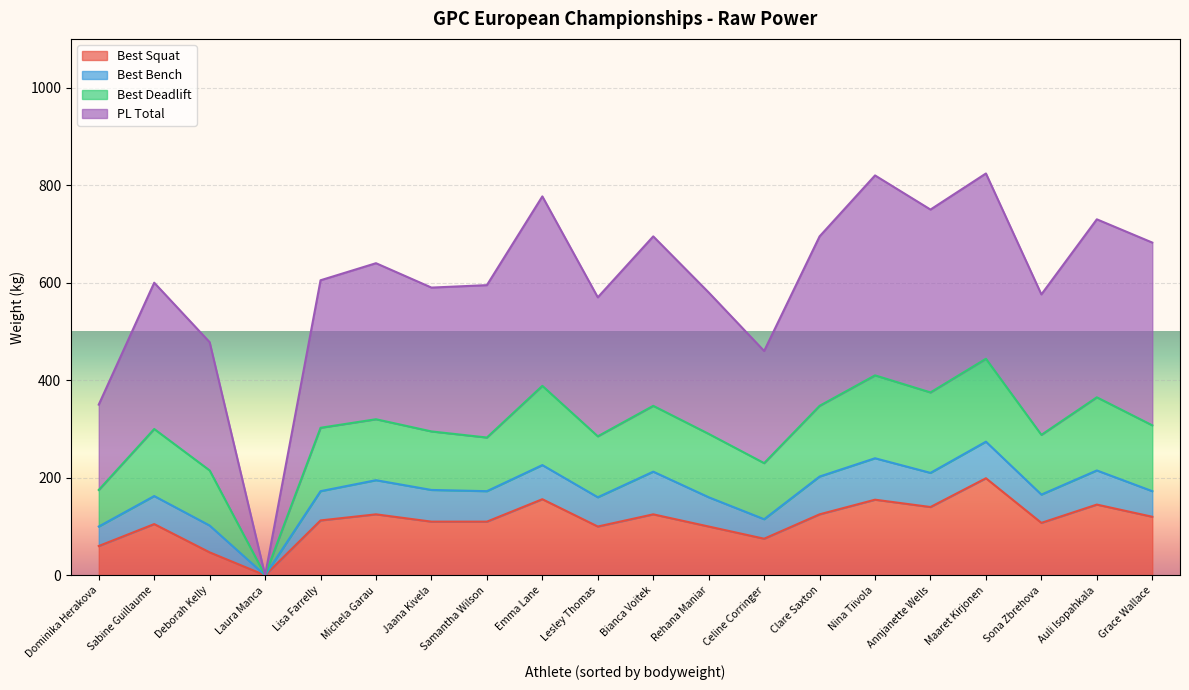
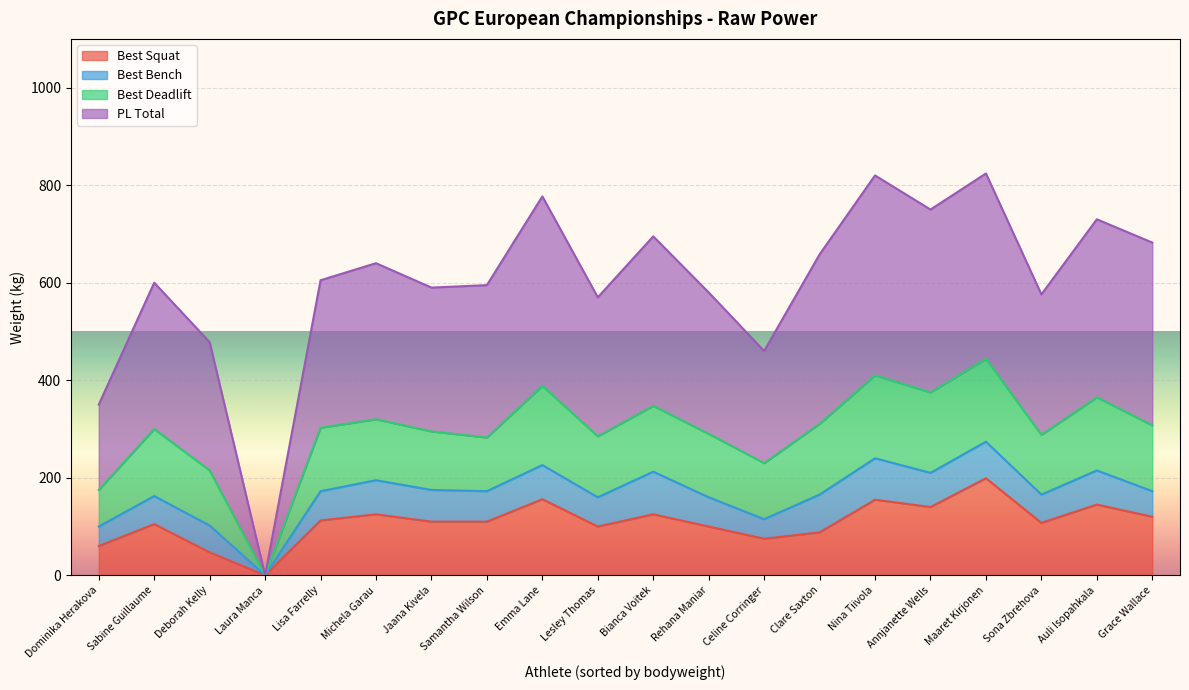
Best Squat, Clare Saxton: 130 -> 90
